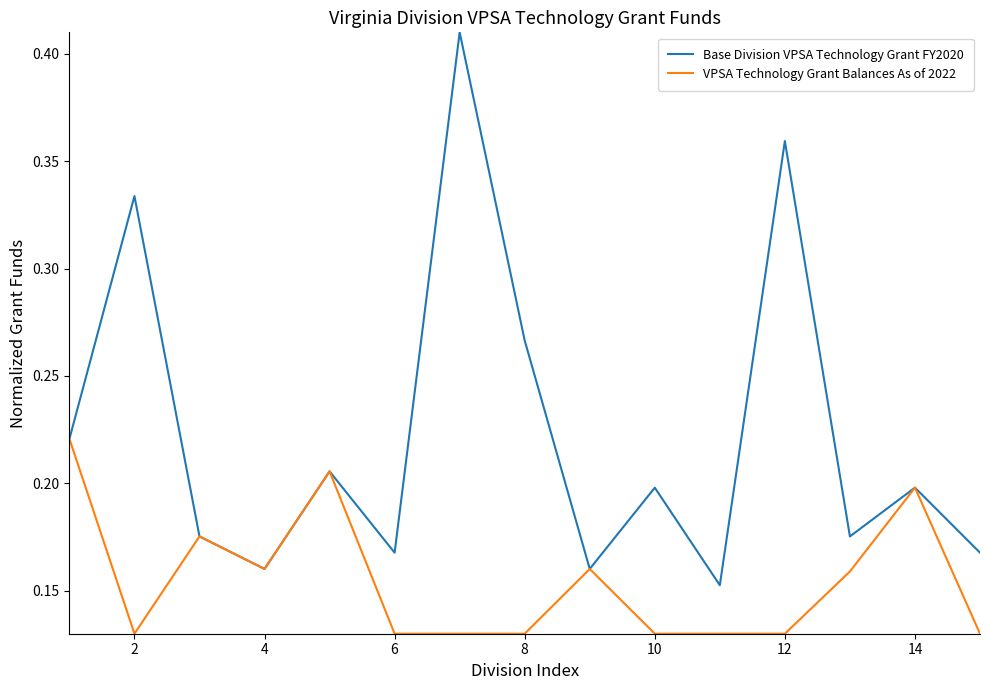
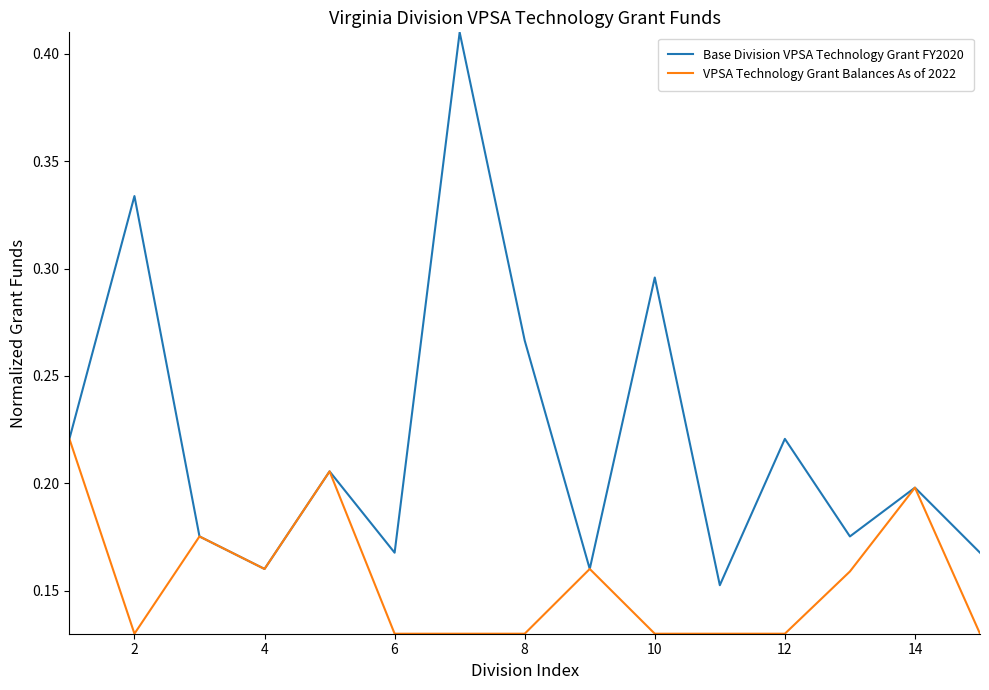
Base Division VPSA Technology Grant FY2020, 10: 0.198 -> 0.296
Base Division VPSA Technology Grant FY2020, 12: 0.359 -> 0.221
